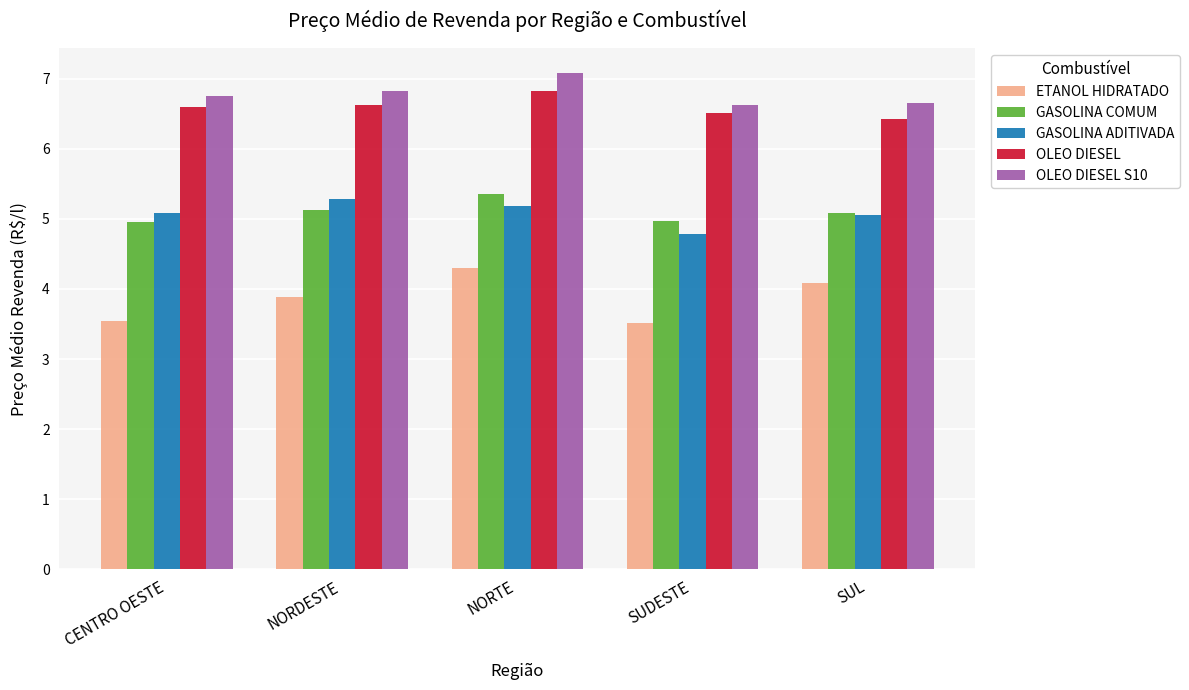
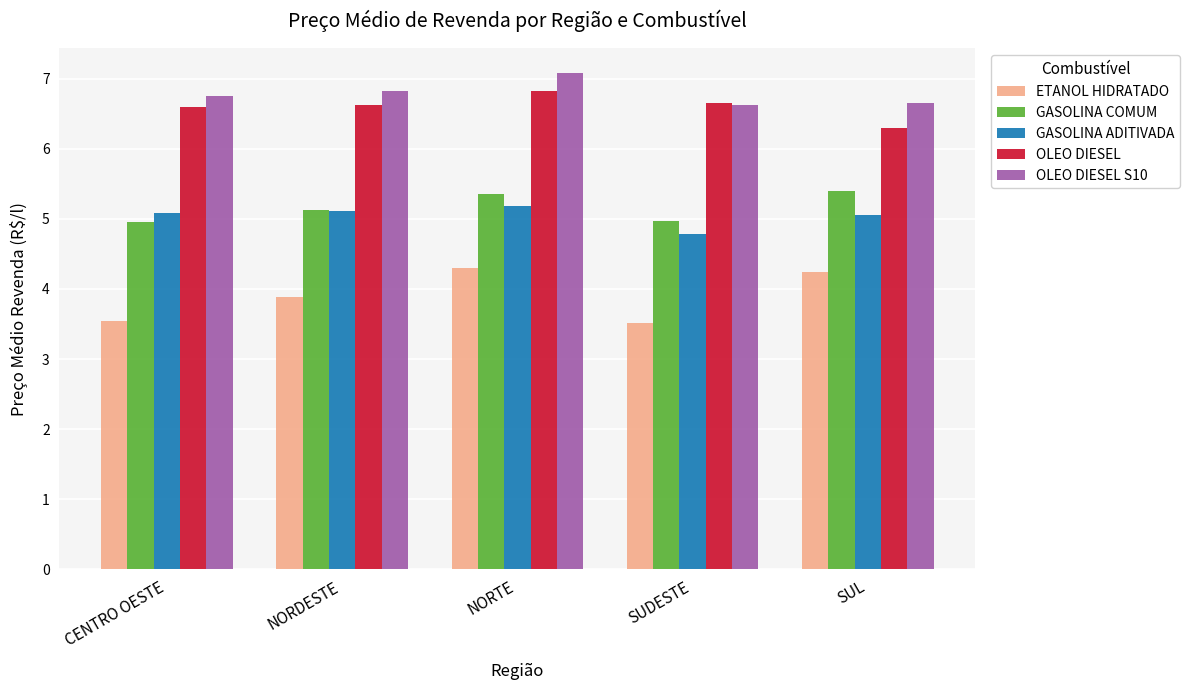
GASOLINA ADITIVADA, NORDESTE: 5.3 -> 5.1
OLEO DIESEL, SUDESTE: 6.5 -> 6.7
ETANOL HIDRATADO, SUL: 4.1 -> 4.2
GASOLINA COMUM, SUL: 5.1 -> 5.4
OLEO DIESEL, SUL: 6.4 -> 6.3
